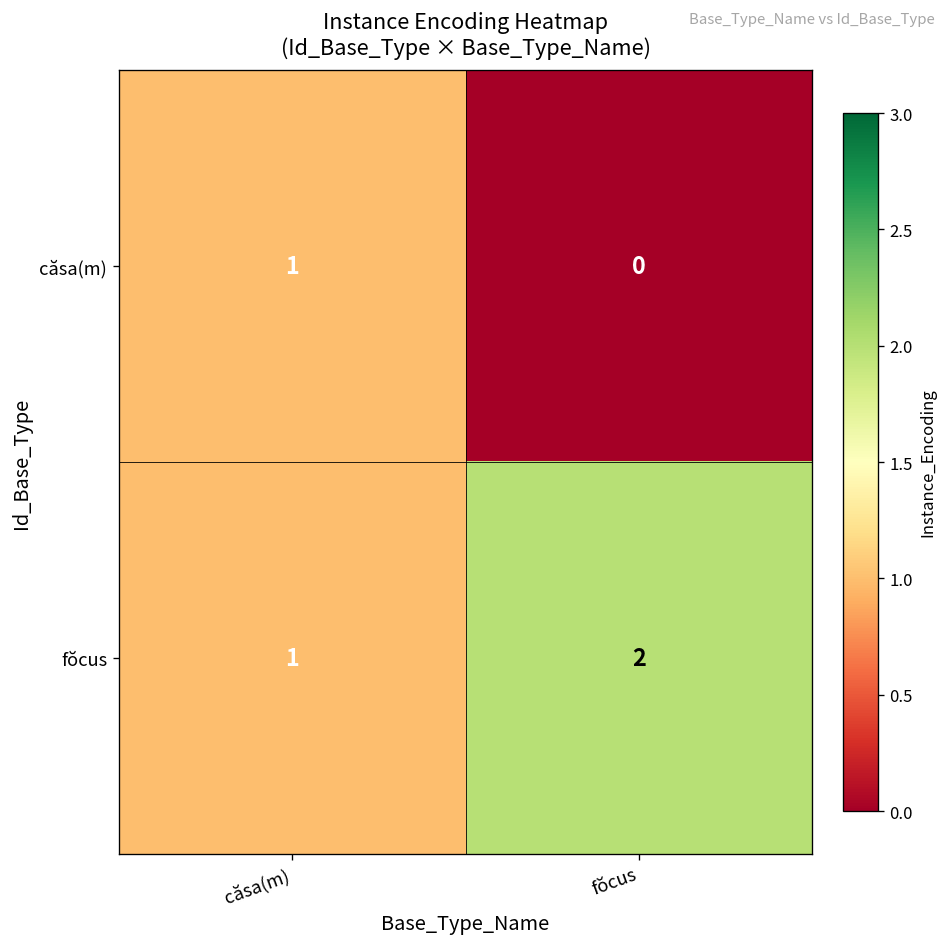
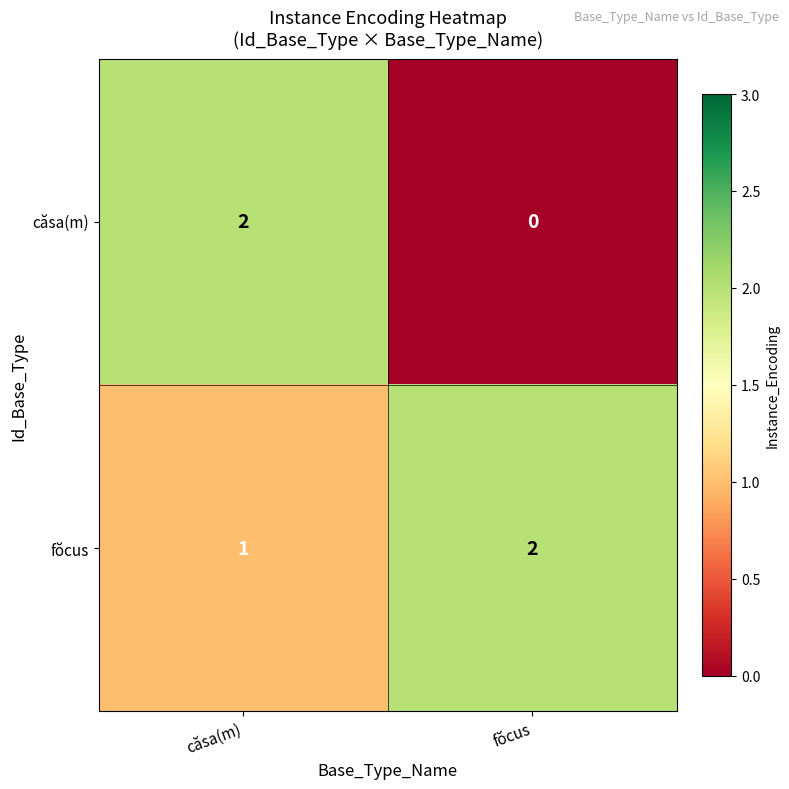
căsa(m), căsa(m): 1 -> 2
